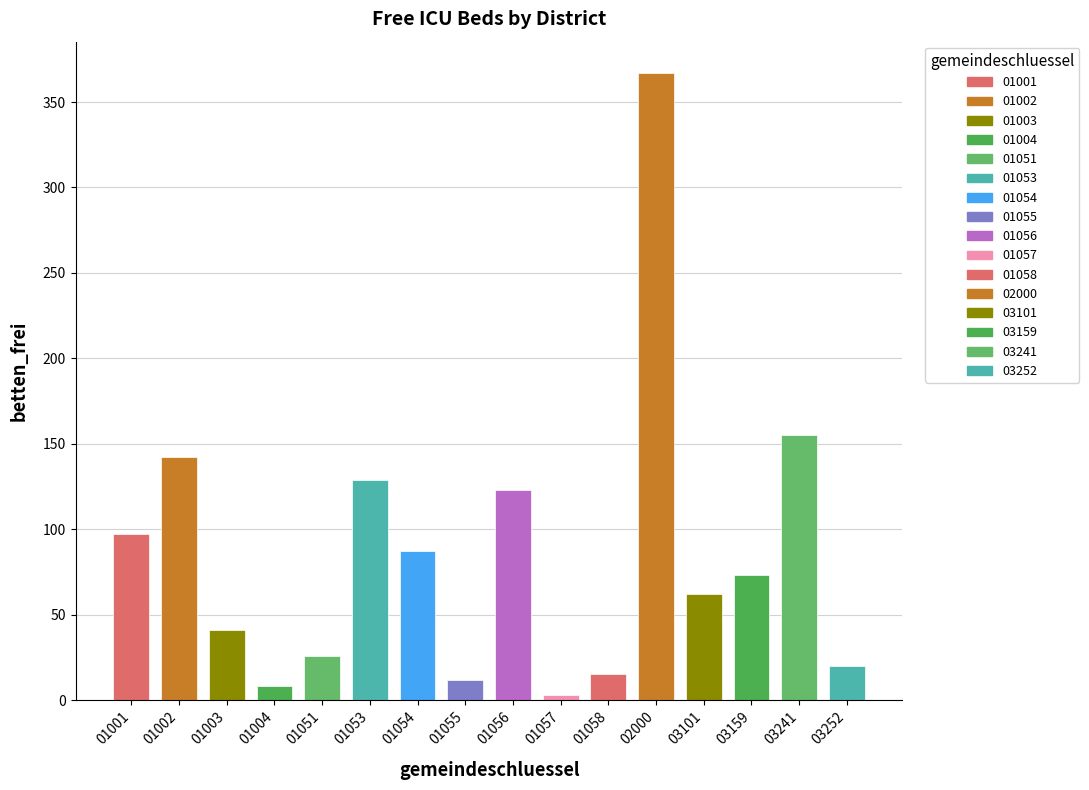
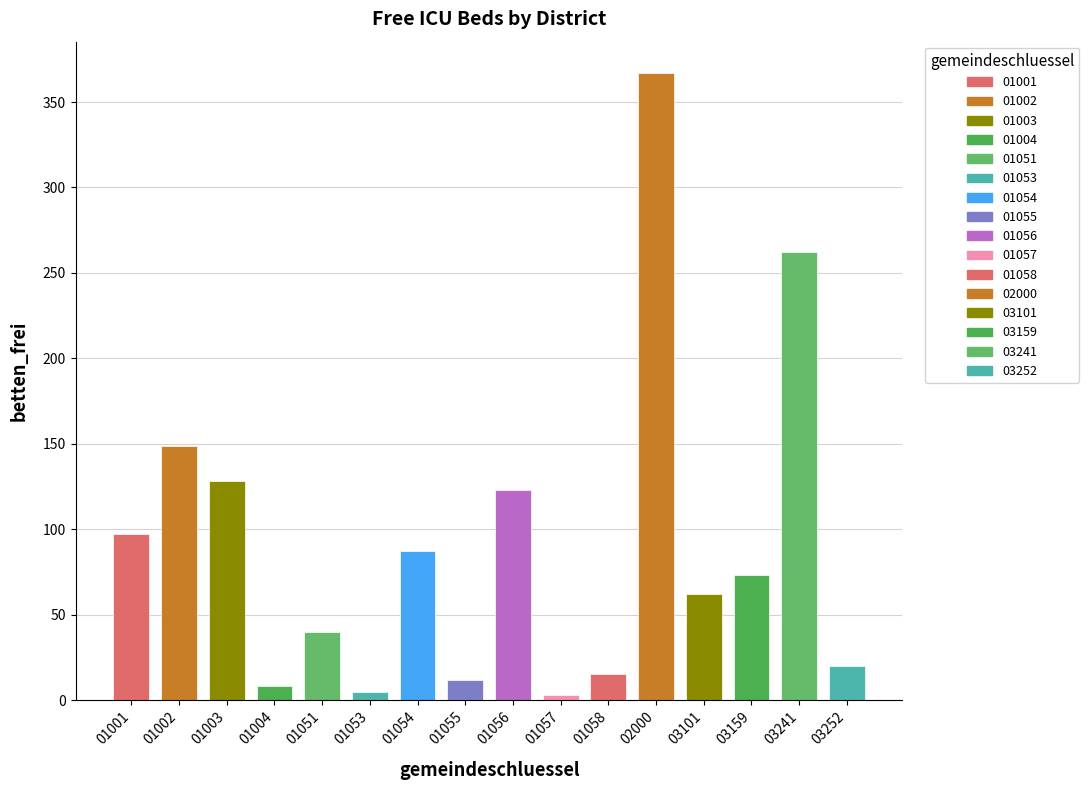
01002: 142 -> 149
01003: 41 -> 128
01051: 26 -> 40
01053: 129 -> 5
03241: 155 -> 262
